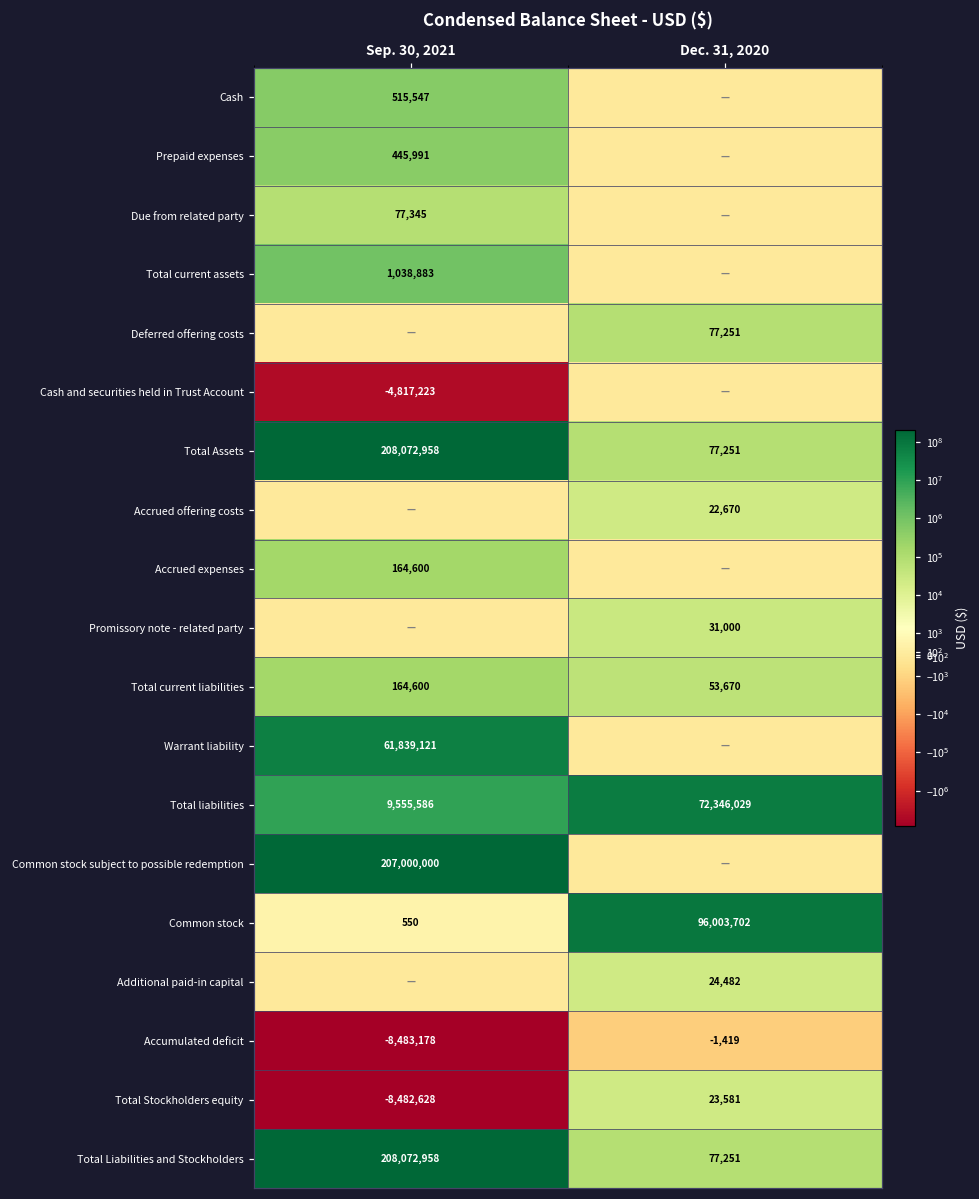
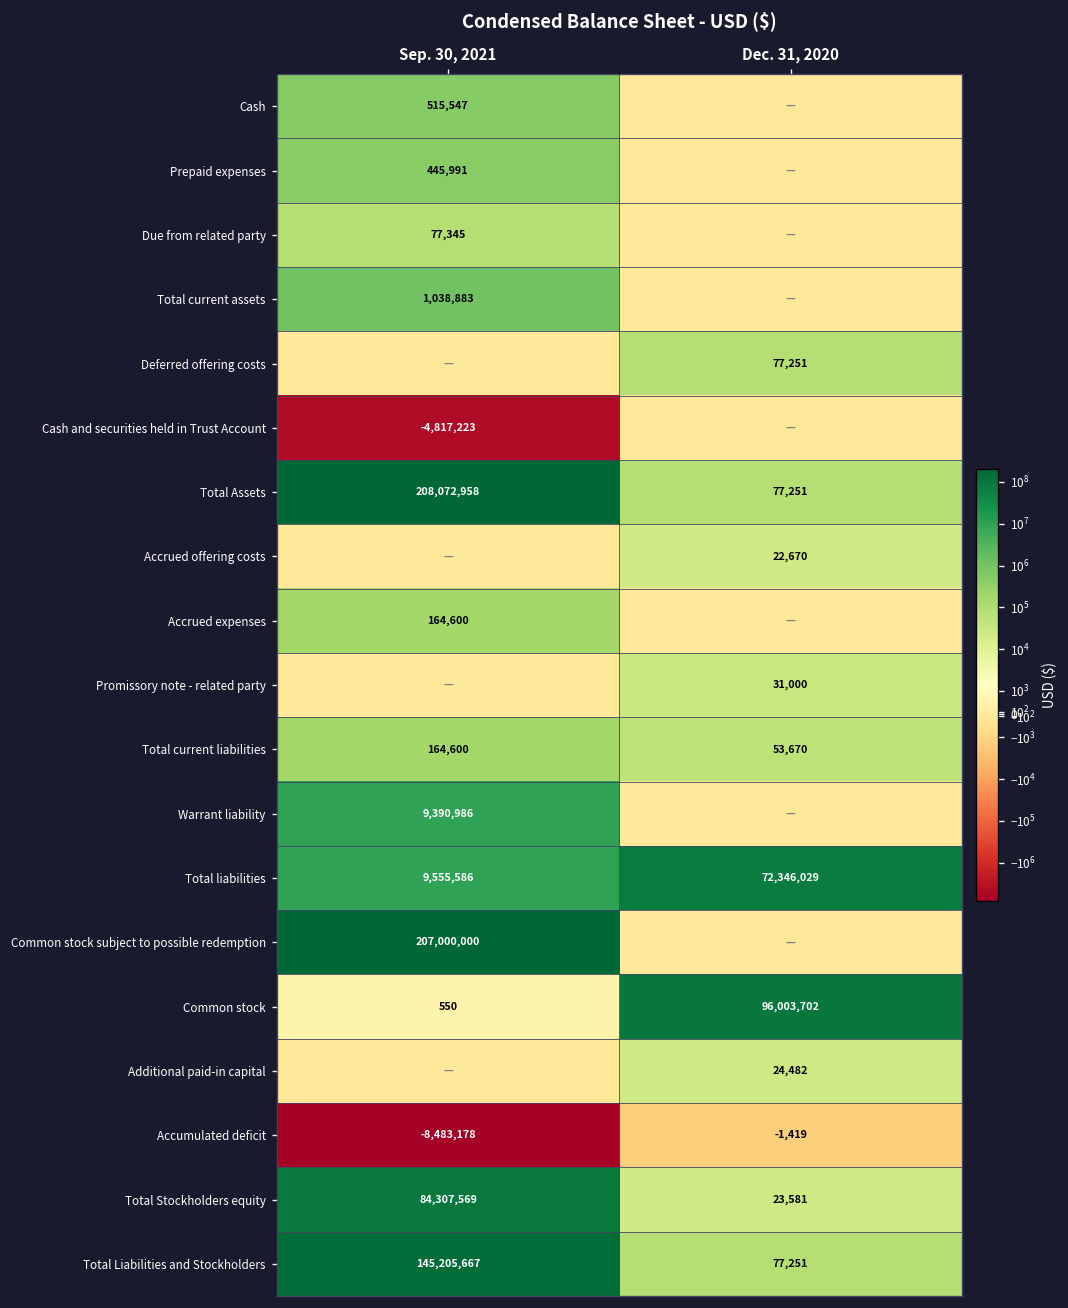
Warrant liability, Sep. 30, 2021: 61,839,121 -> 9,390,986
Total Stockholders equity, Sep. 30, 2021: -8,482,628 -> 84,307,569
Total Liabilities and Stockholders, Sep. 30, 2021: 208,072,958 -> 145,205,667
